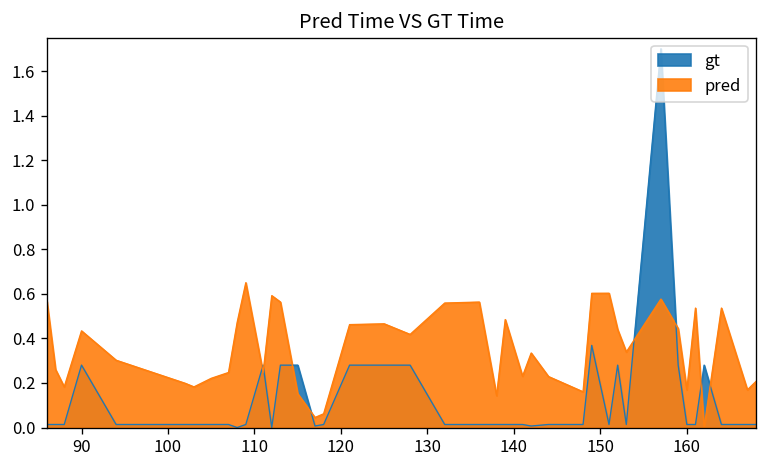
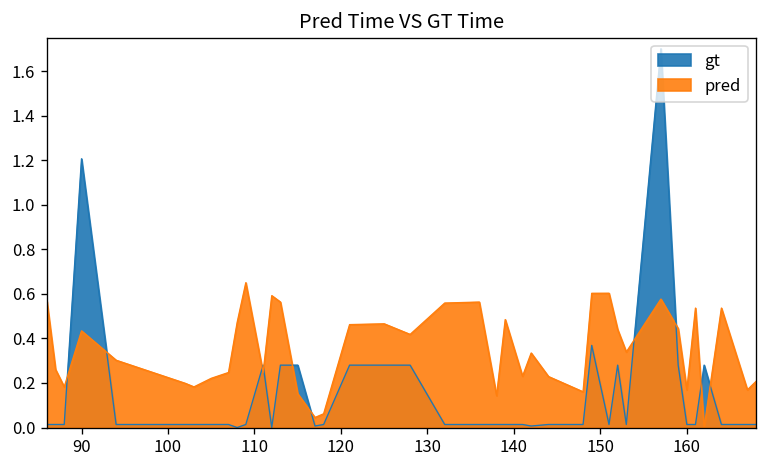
gt, 90: 0.28 -> 1.21
